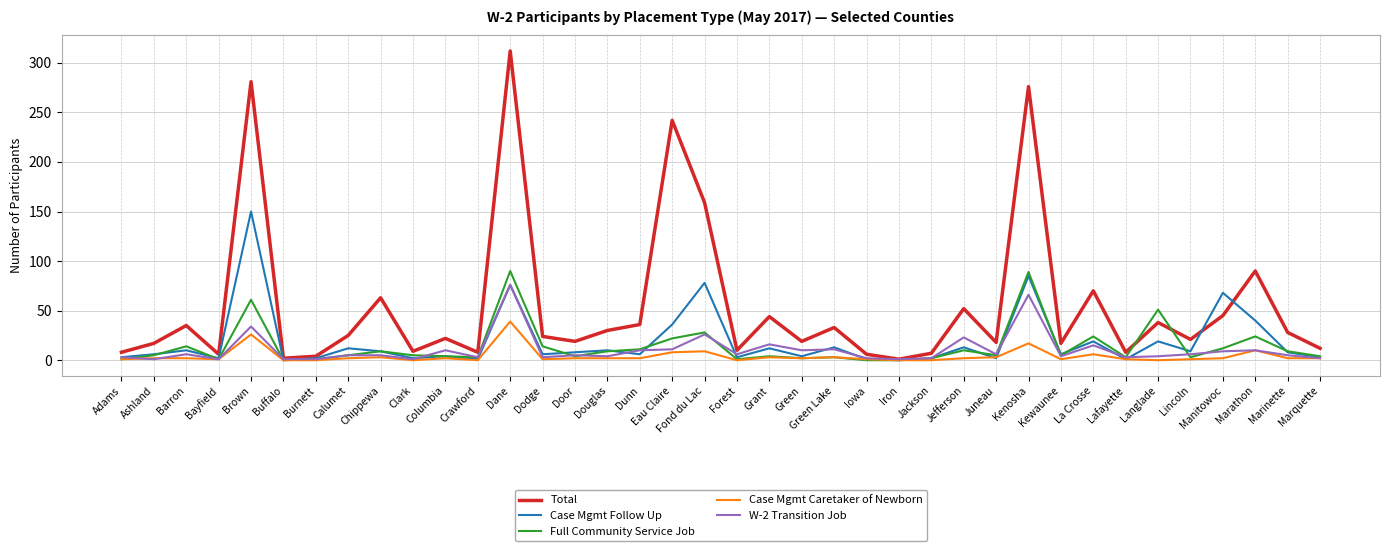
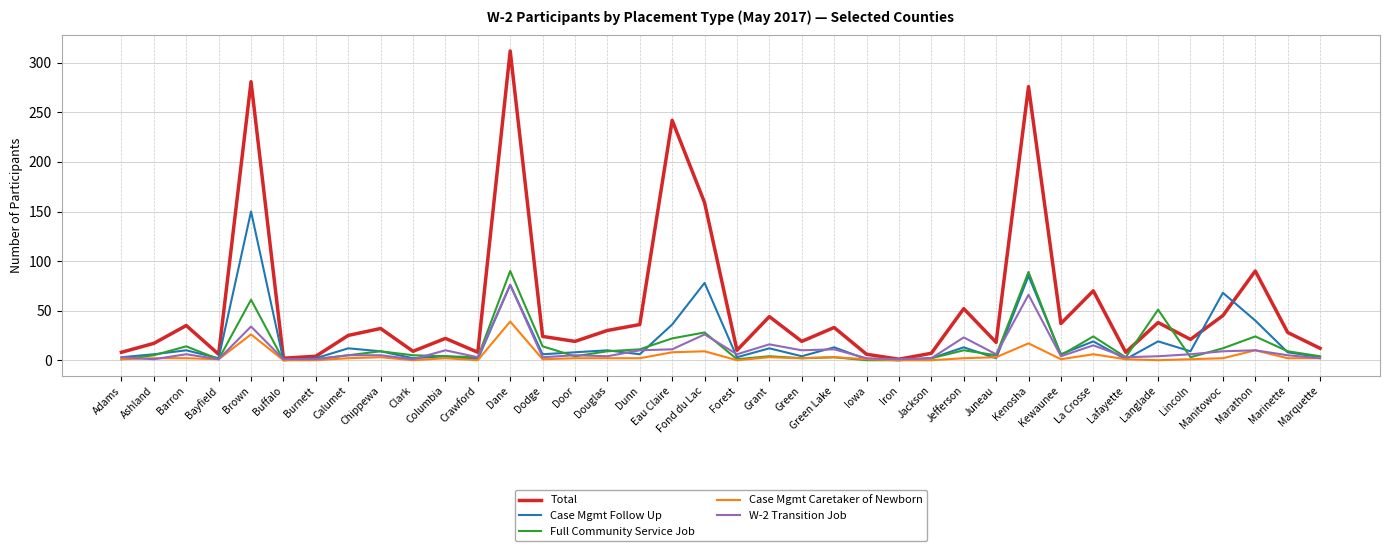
Total, Chippewa: 60 -> 30
Total, Kewaunee: 20 -> 40
